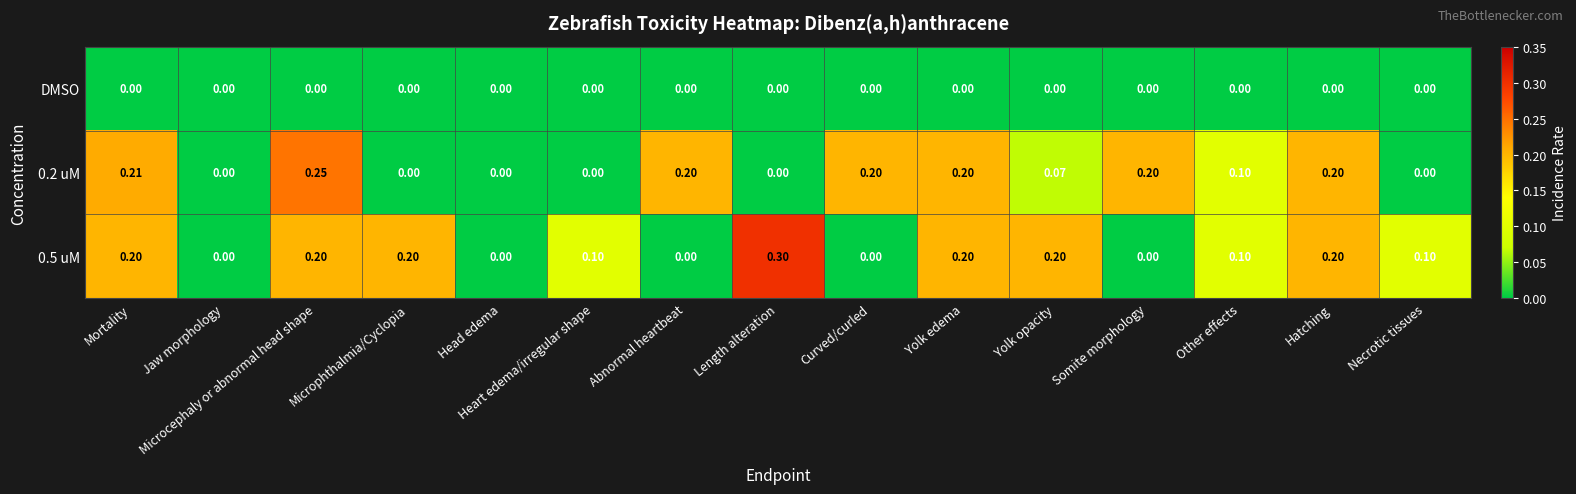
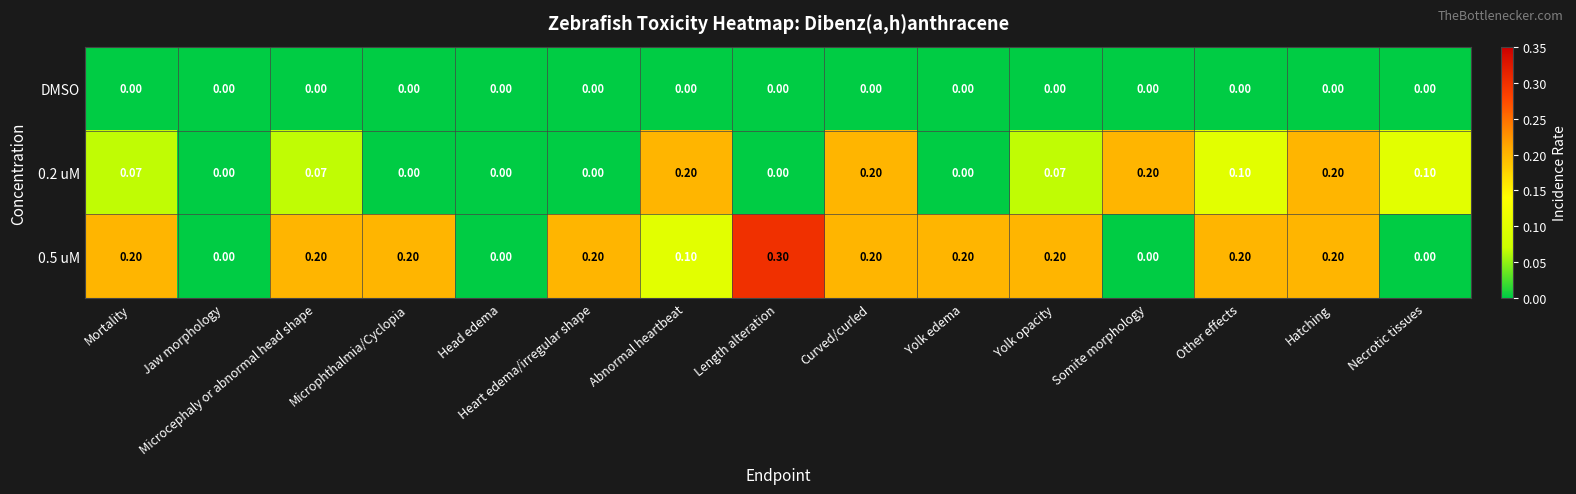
0.2 uM, Mortality: 0.21 -> 0.07
0.2 uM, Microcephaly or abnormal head shape: 0.25 -> 0.07
0.2 uM, Yolk edema: 0.20 -> 0.00
0.2 uM, Necrotic tissues: 0.00 -> 0.10
0.5 uM, Heart edema/irregular shape: 0.10 -> 0.20
0.5 uM, Abnormal heartbeat: 0.00 -> 0.10
0.5 uM, Curved/curled: 0.00 -> 0.20
0.5 uM, Other effects: 0.10 -> 0.20
0.5 uM, Necrotic tissues: 0.10 -> 0.00
